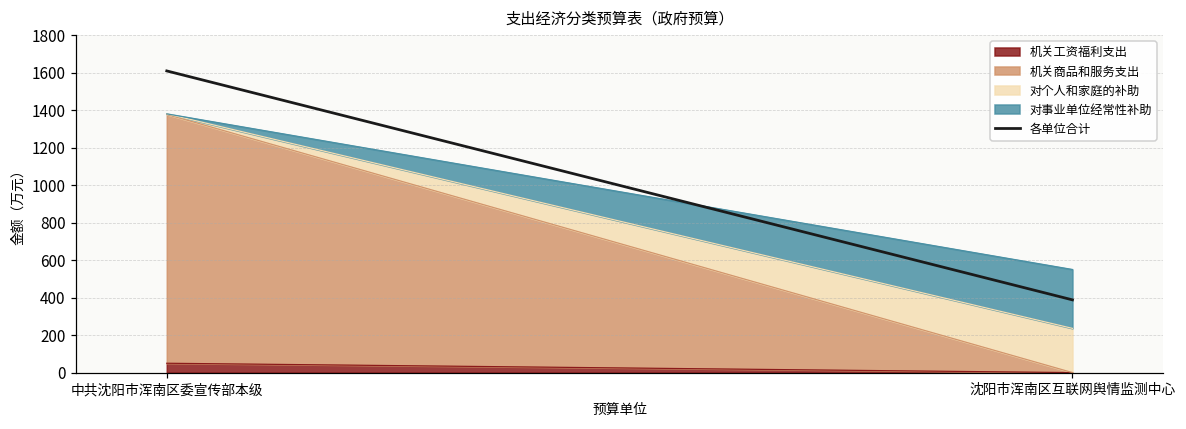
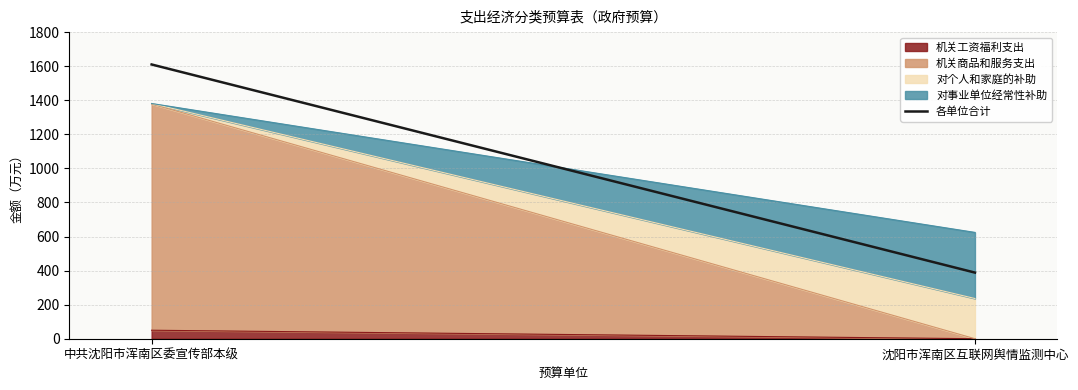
对事业单位经常性补助, 沈阳市浑南区互联网舆情监测中心: 310 -> 390
